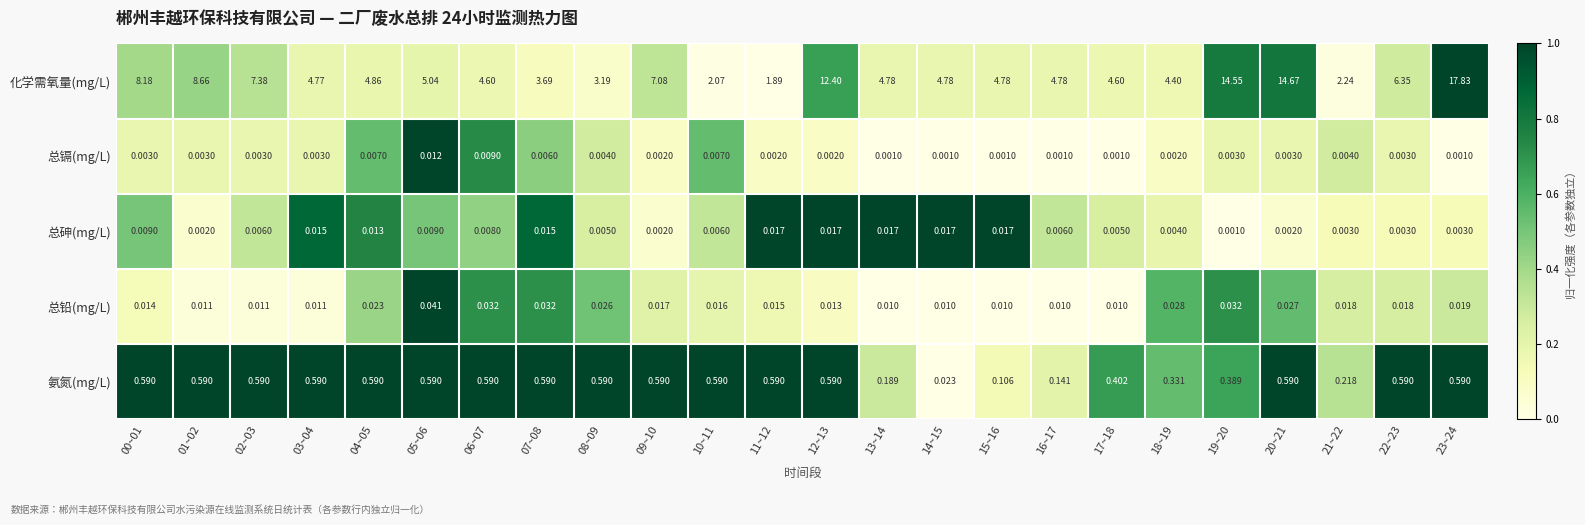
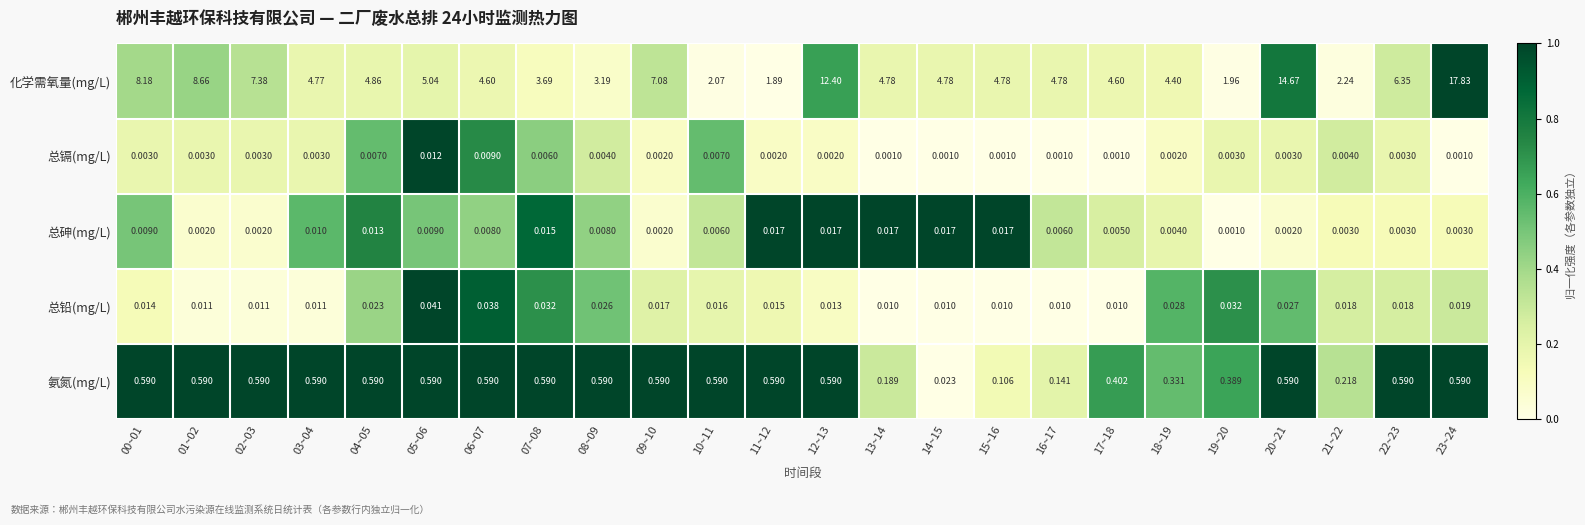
化学需氧量(mg/L), 19~20: 14.55 -> 1.96
总砷(mg/L), 02~03: 0.0060 -> 0.0020
总砷(mg/L), 03~04: 0.015 -> 0.010
总砷(mg/L), 08~09: 0.0050 -> 0.0080
总铅(mg/L), 06~07: 0.032 -> 0.038
